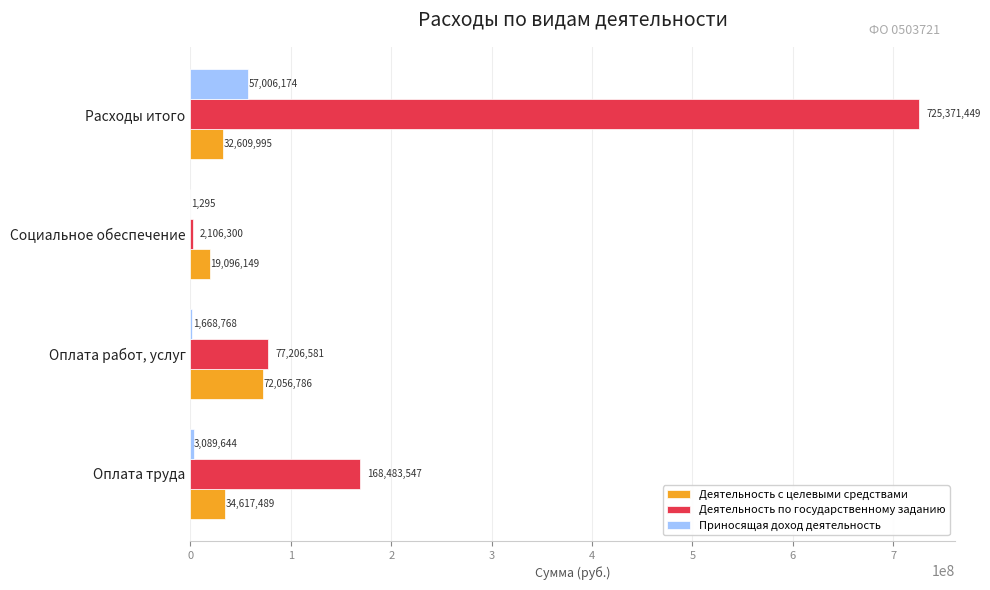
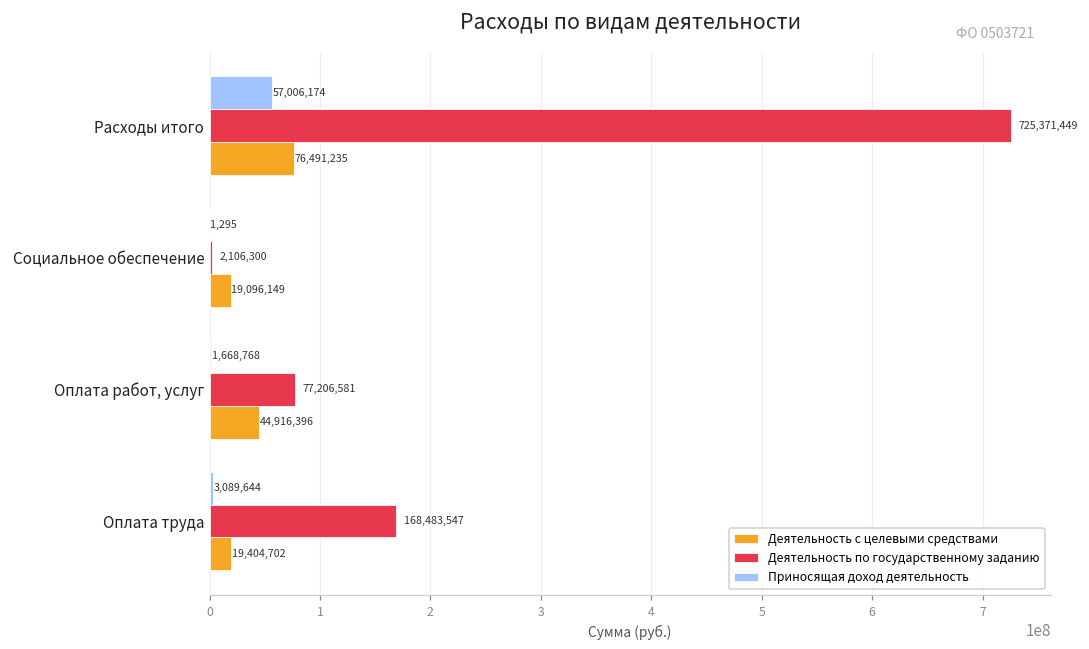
Деятельность с целевыми средствами, Расходы итого: 32,609,995 -> 76,491,235
Деятельность с целевыми средствами, Оплата работ, услуг: 72,056,786 -> 44,916,396
Деятельность с целевыми средствами, Оплата труда: 34,617,489 -> 19,404,702
